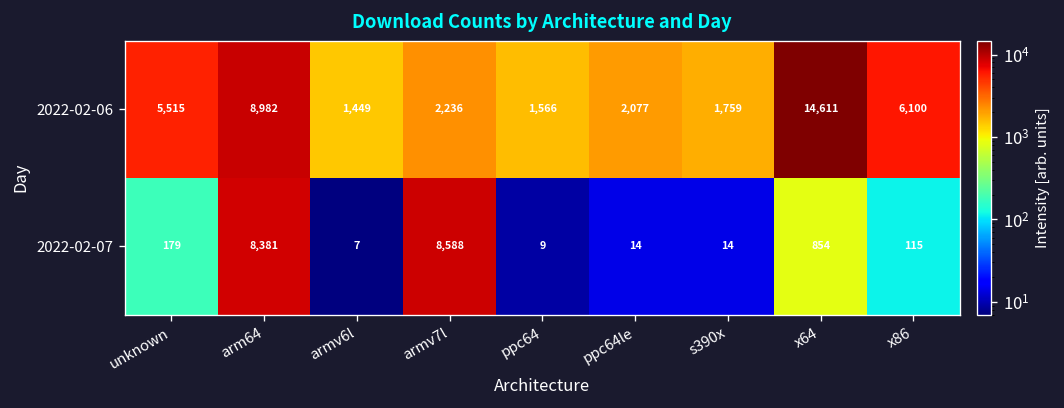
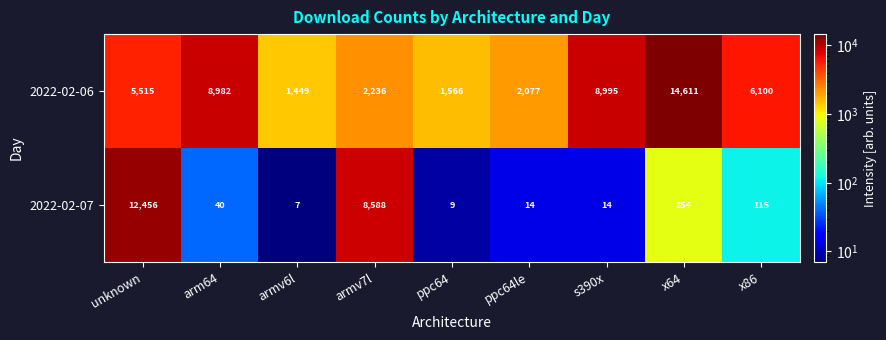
2022-02-06, s390x: 1,759 -> 8,995
2022-02-07, unknown: 179 -> 12,456
2022-02-07, arm64: 8,381 -> 40
